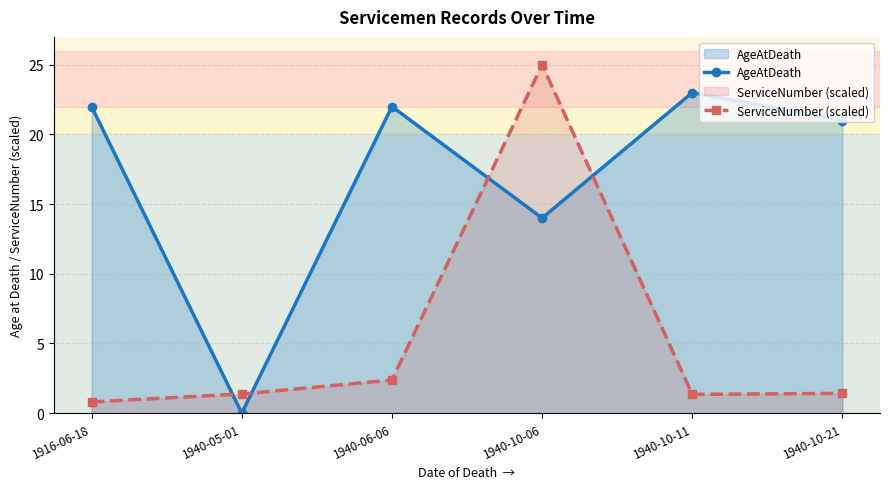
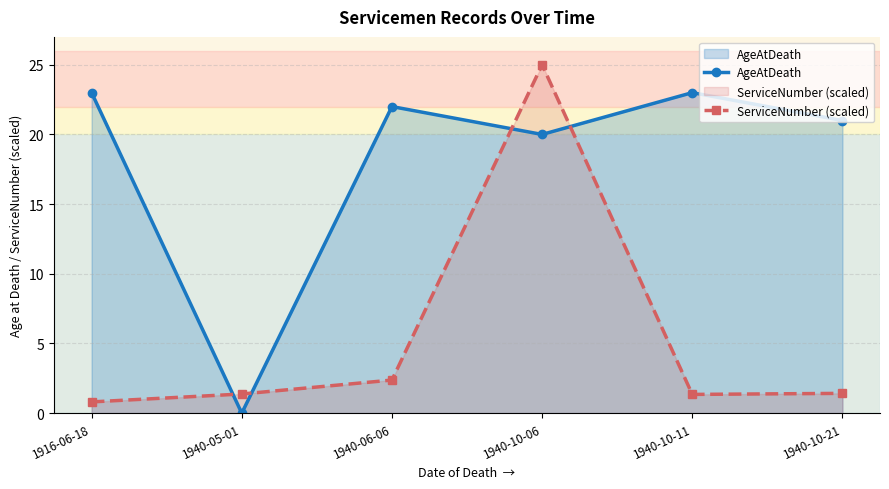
AgeAtDeath, 1916-06-18: 22 -> 23
AgeAtDeath, 1940-10-06: 14 -> 20
